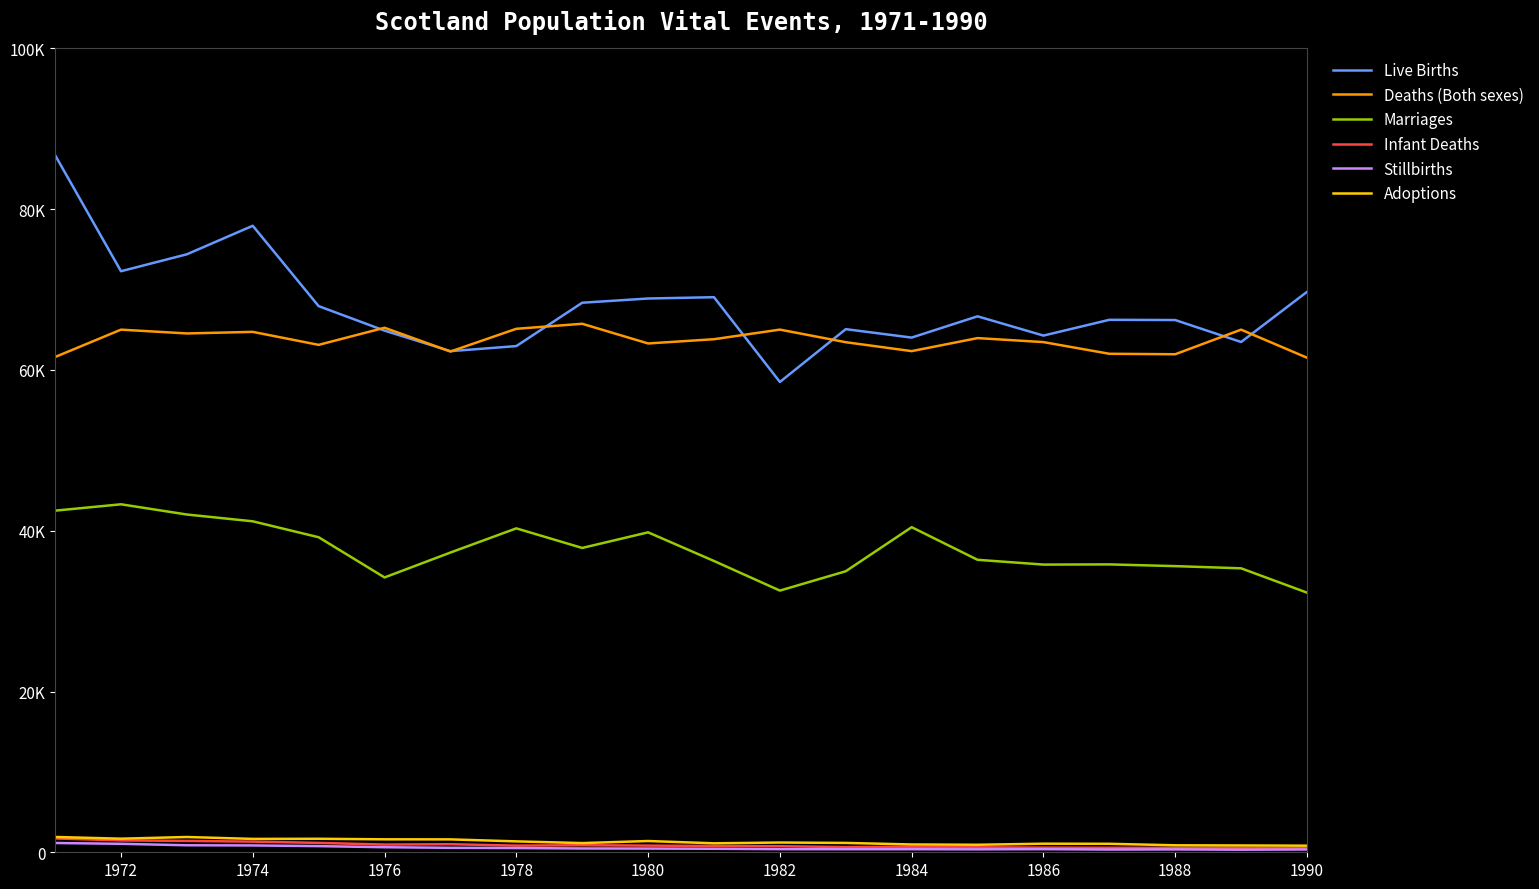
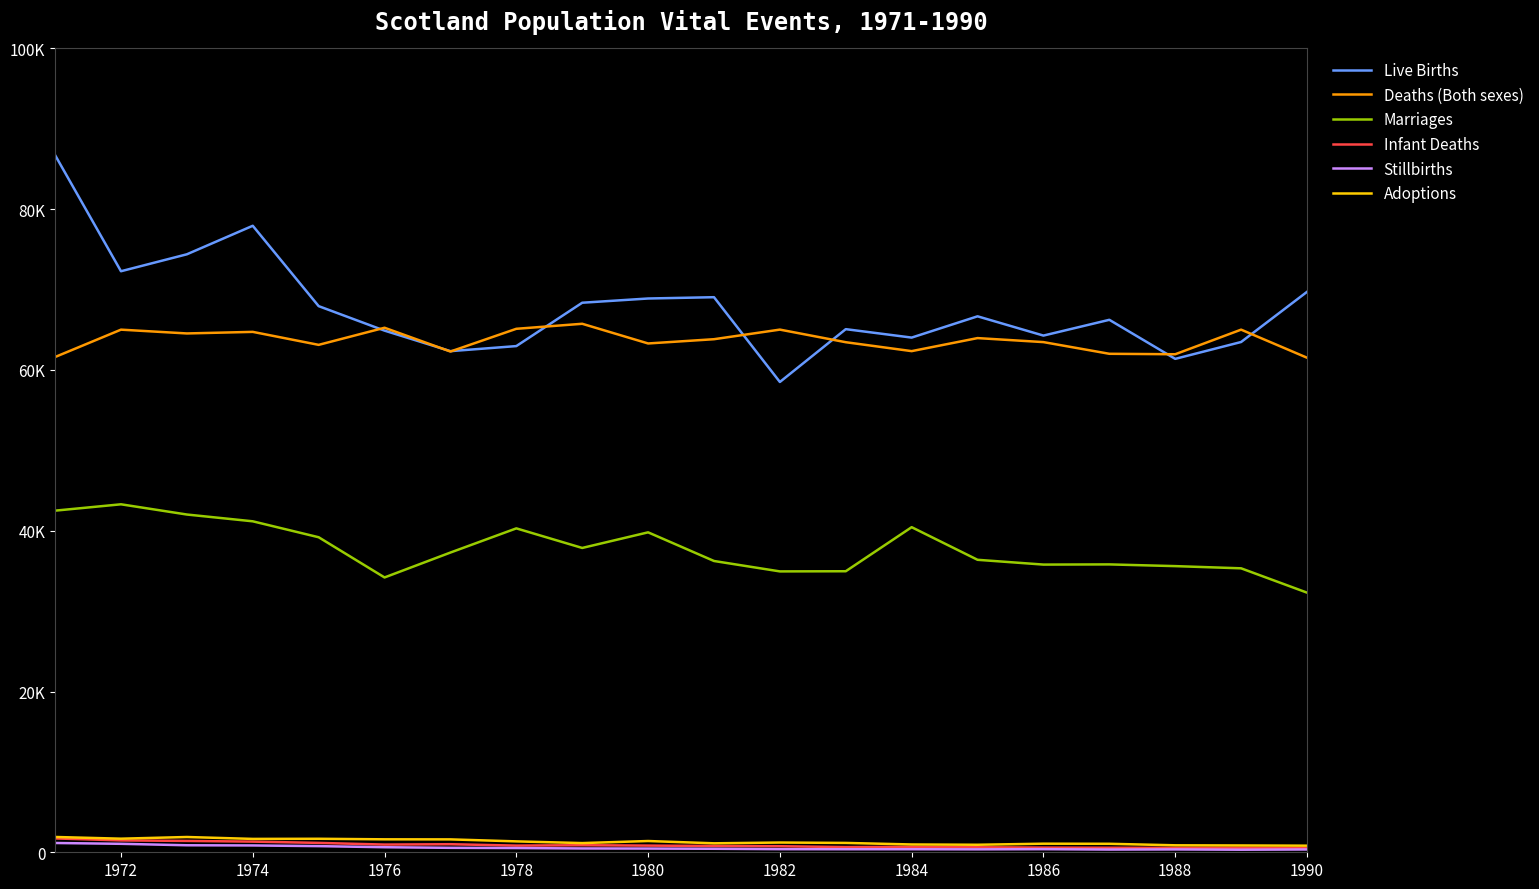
Marriages, 1982: 33000 -> 35000
Live Births, 1988: 66000 -> 61000
